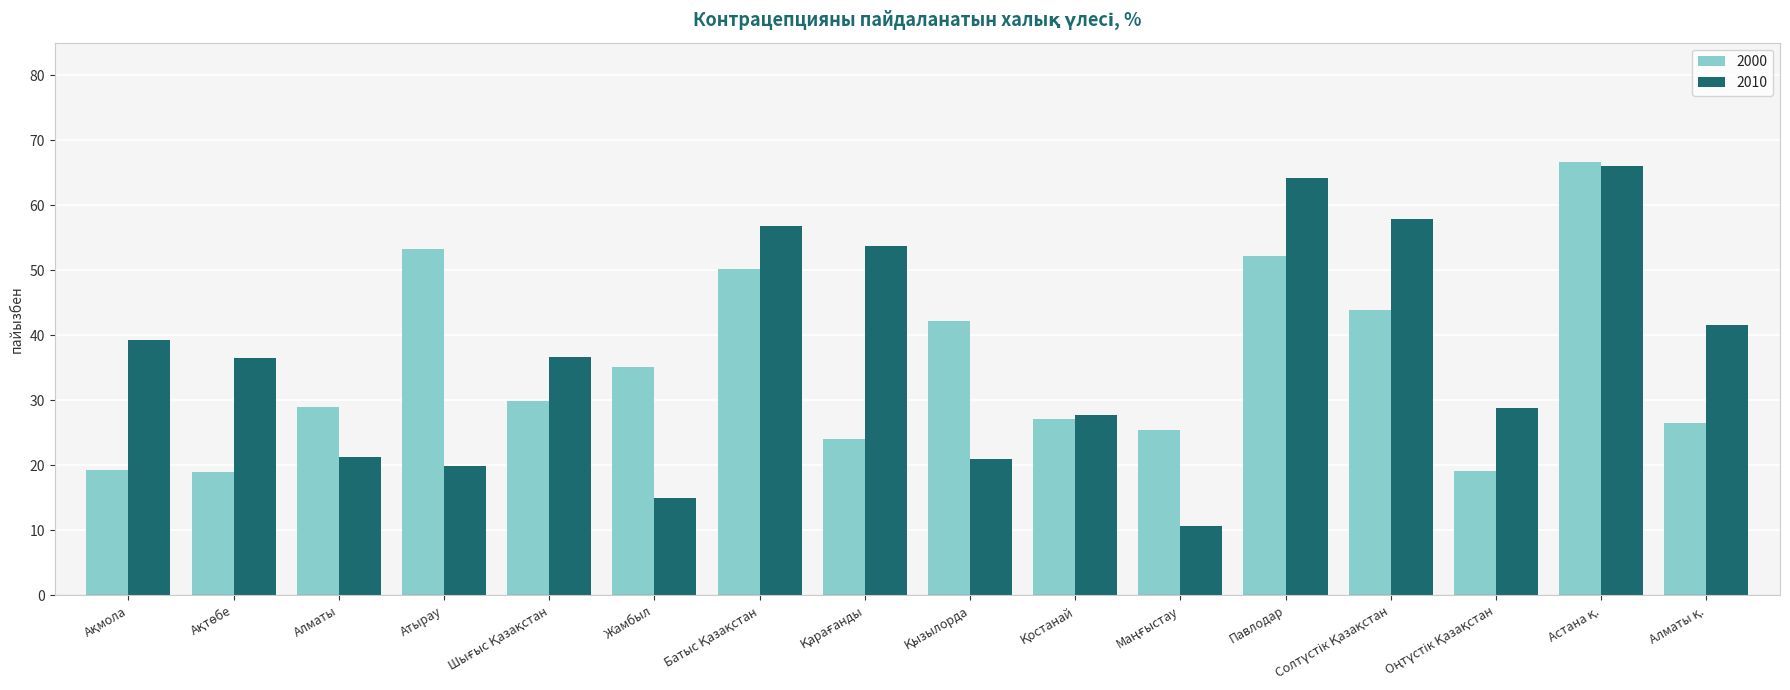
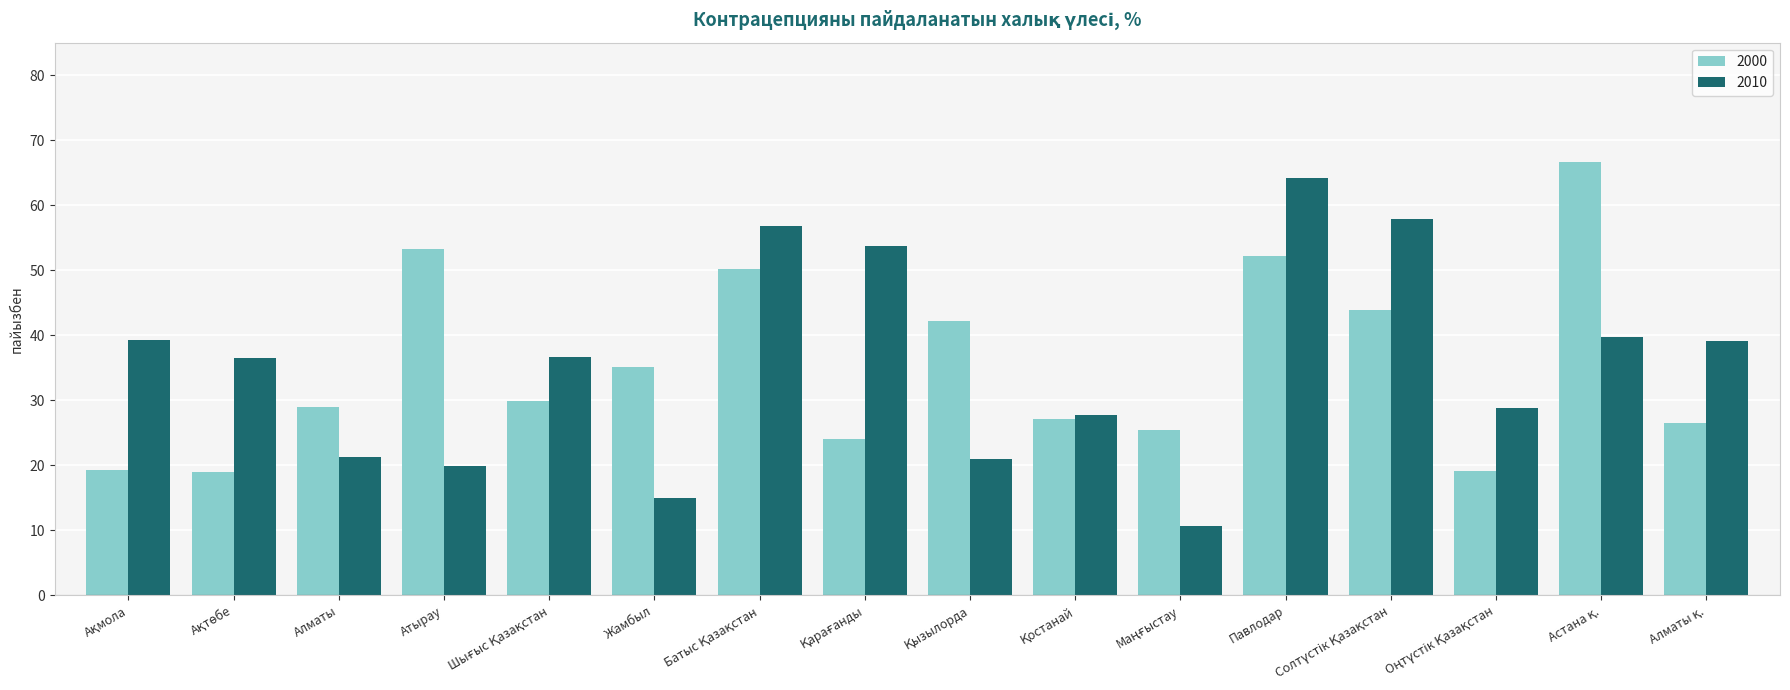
2010, Астана қ.: 66 -> 40
2010, Алматы қ.: 42 -> 39
